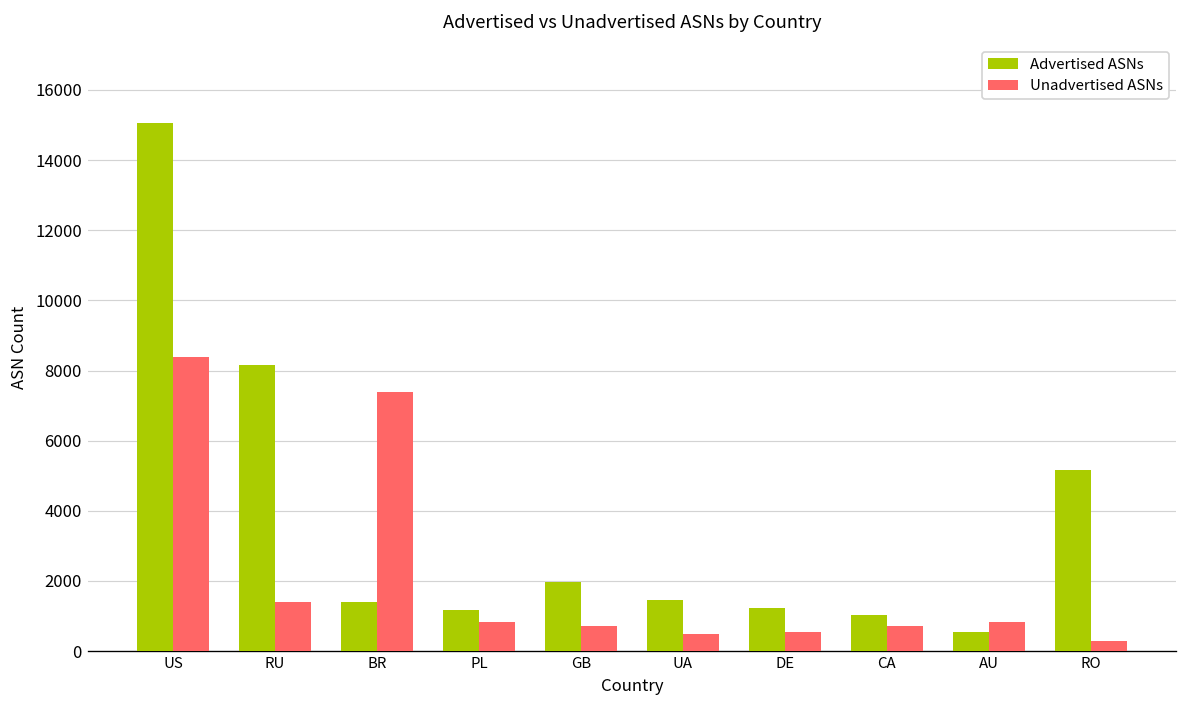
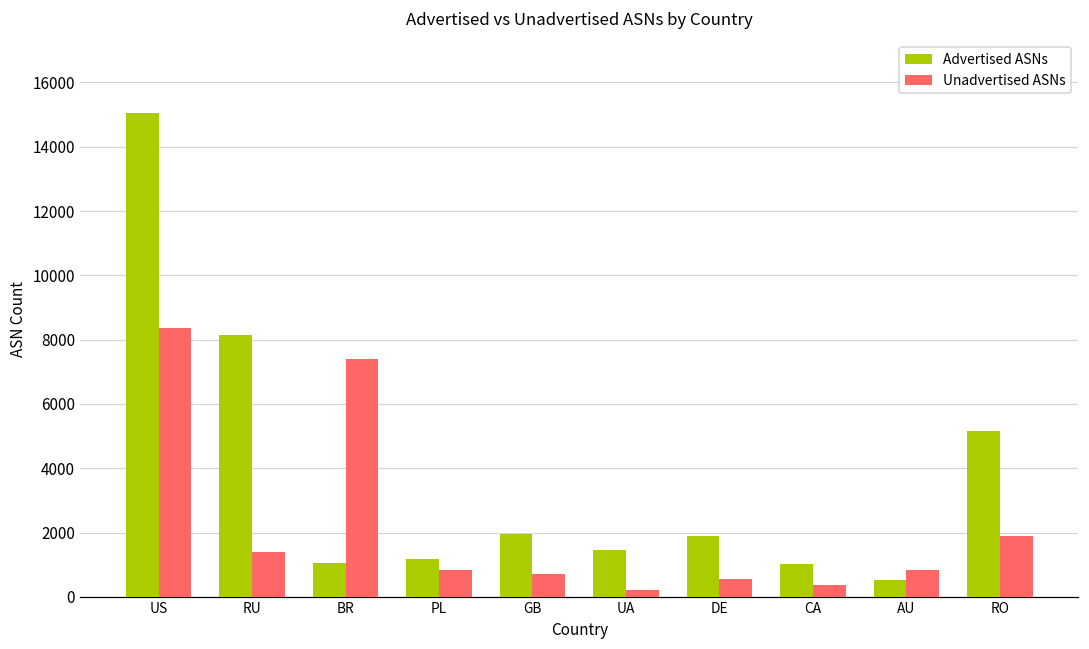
Advertised ASNs, BR: 1400 -> 1000
Unadvertised ASNs, UA: 500 -> 200
Advertised ASNs, DE: 1200 -> 1900
Unadvertised ASNs, CA: 700 -> 400
Unadvertised ASNs, RO: 300 -> 1900
